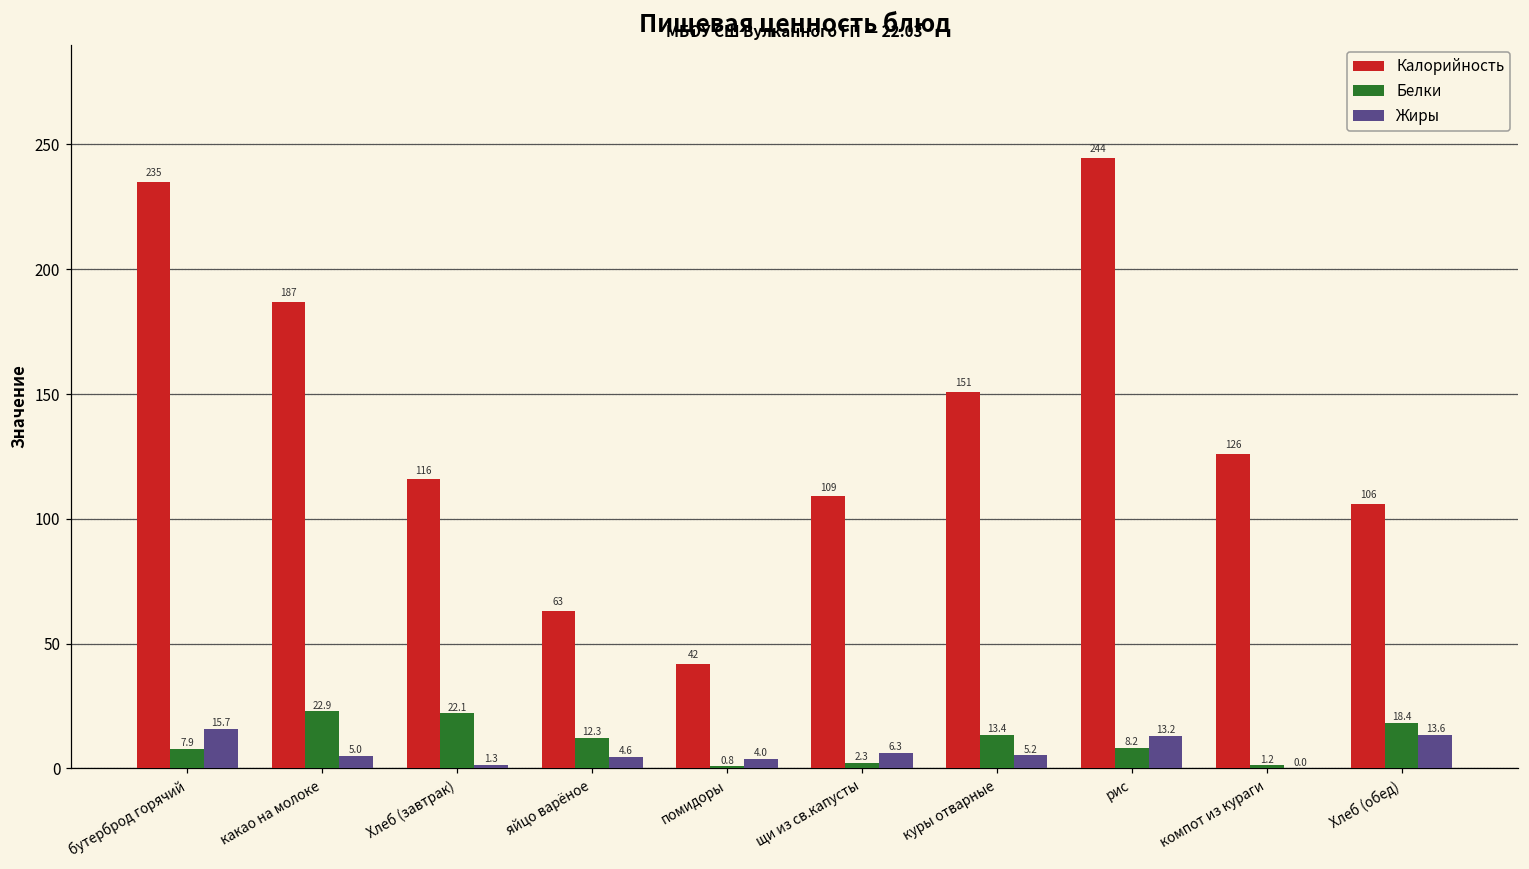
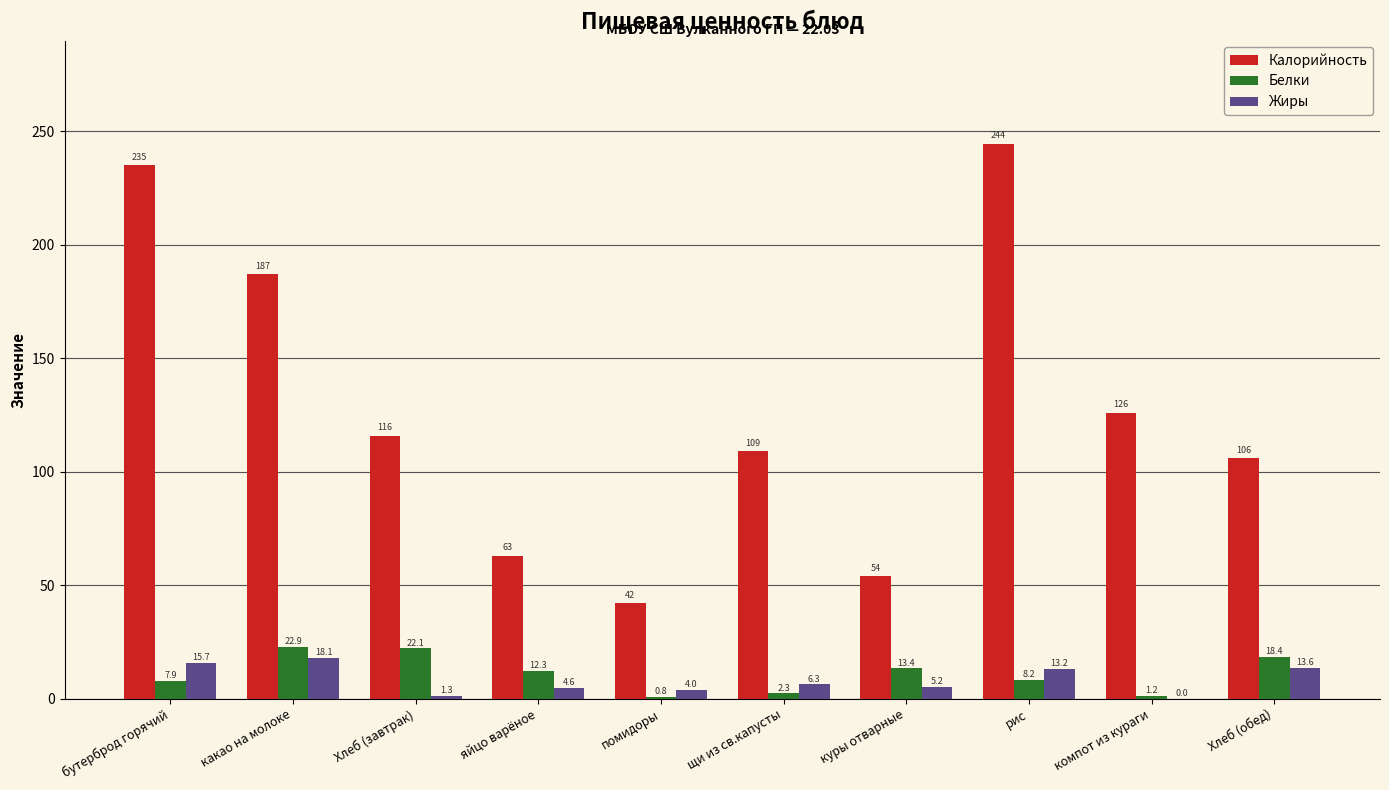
Жиры, какао на молоке: 5.0 -> 18.1
Калорийность, куры отварные: 151 -> 54
